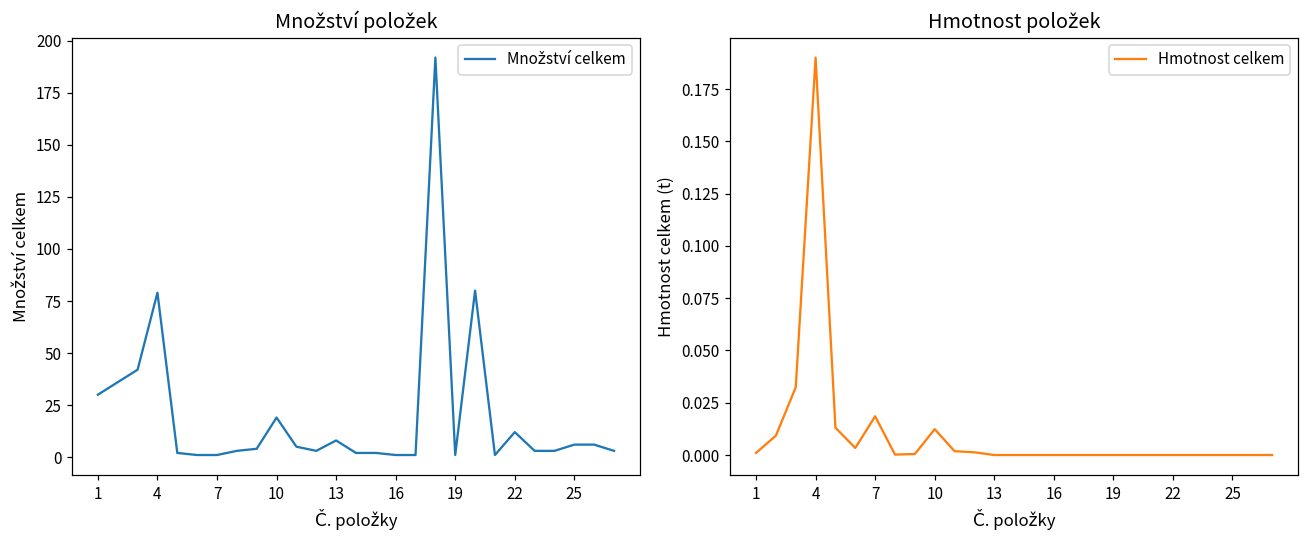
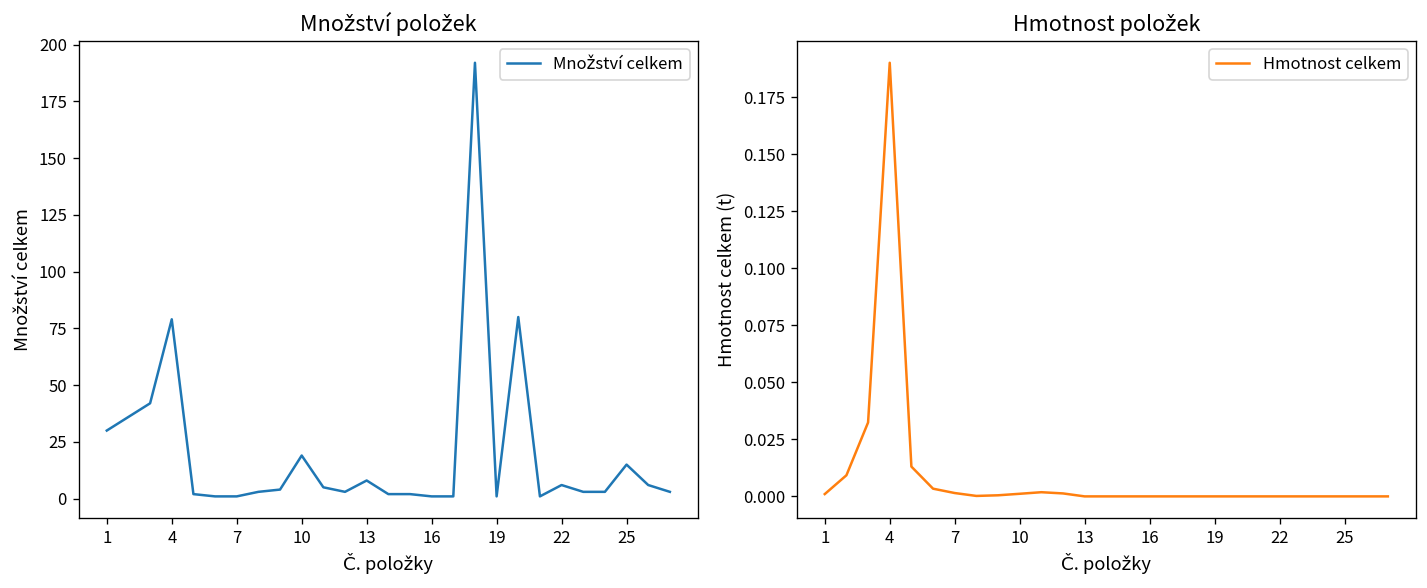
Množství položek, 22: 12 -> 6
Množství položek, 25: 6 -> 15
Hmotnost položek, 7: 0.019 -> 0.001
Hmotnost položek, 10: 0.012 -> 0.001
